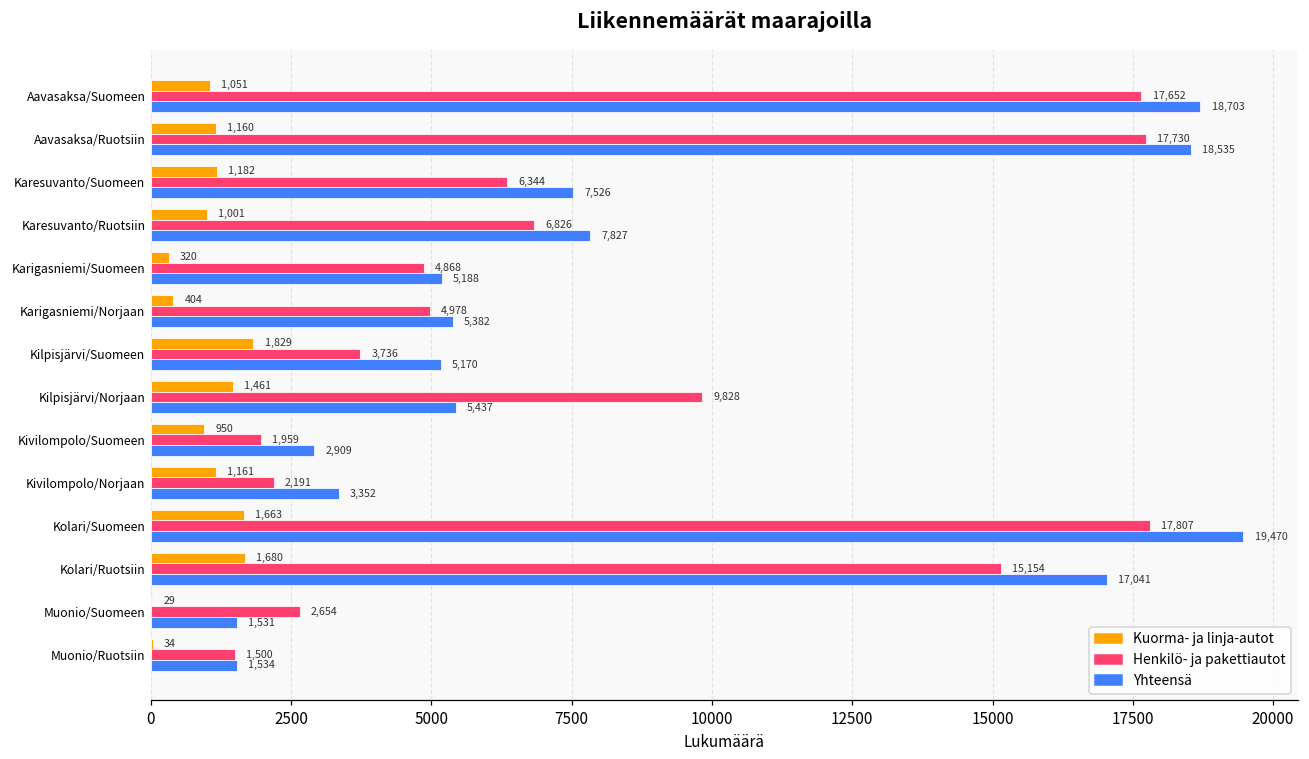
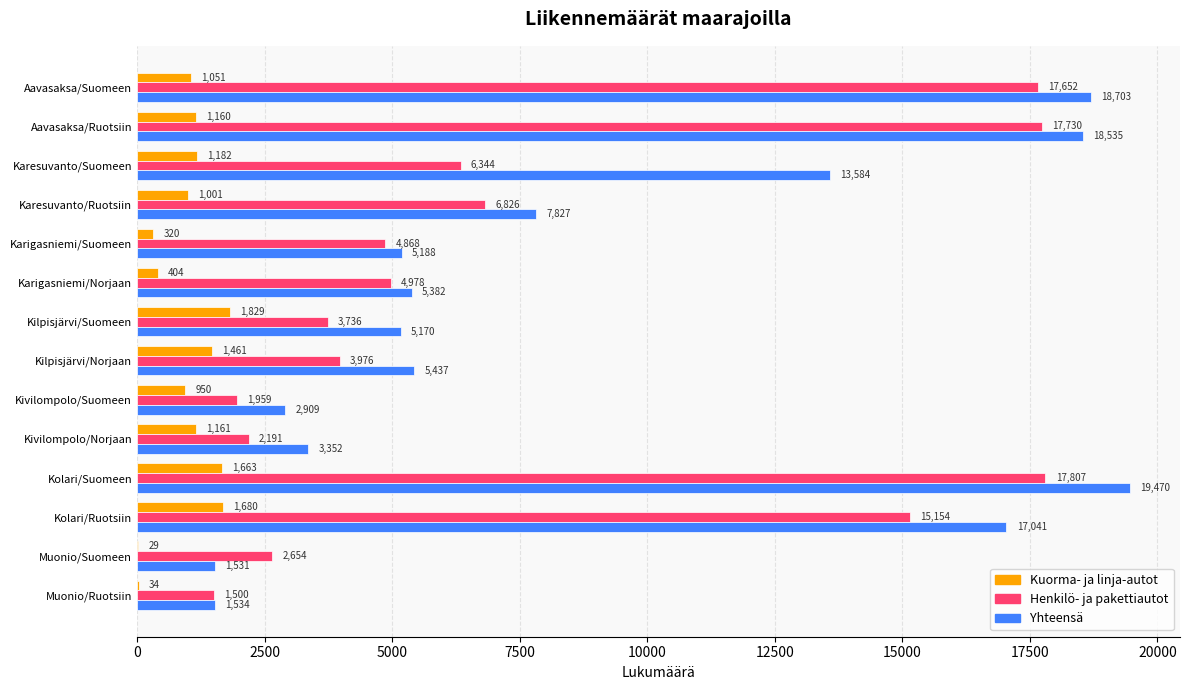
Yhteensä, Karesuvanto/Suomeen: 7,526 -> 13,584
Henkilö- ja pakettiautot, Kilpisjärvi/Norjaan: 9,828 -> 3,976
